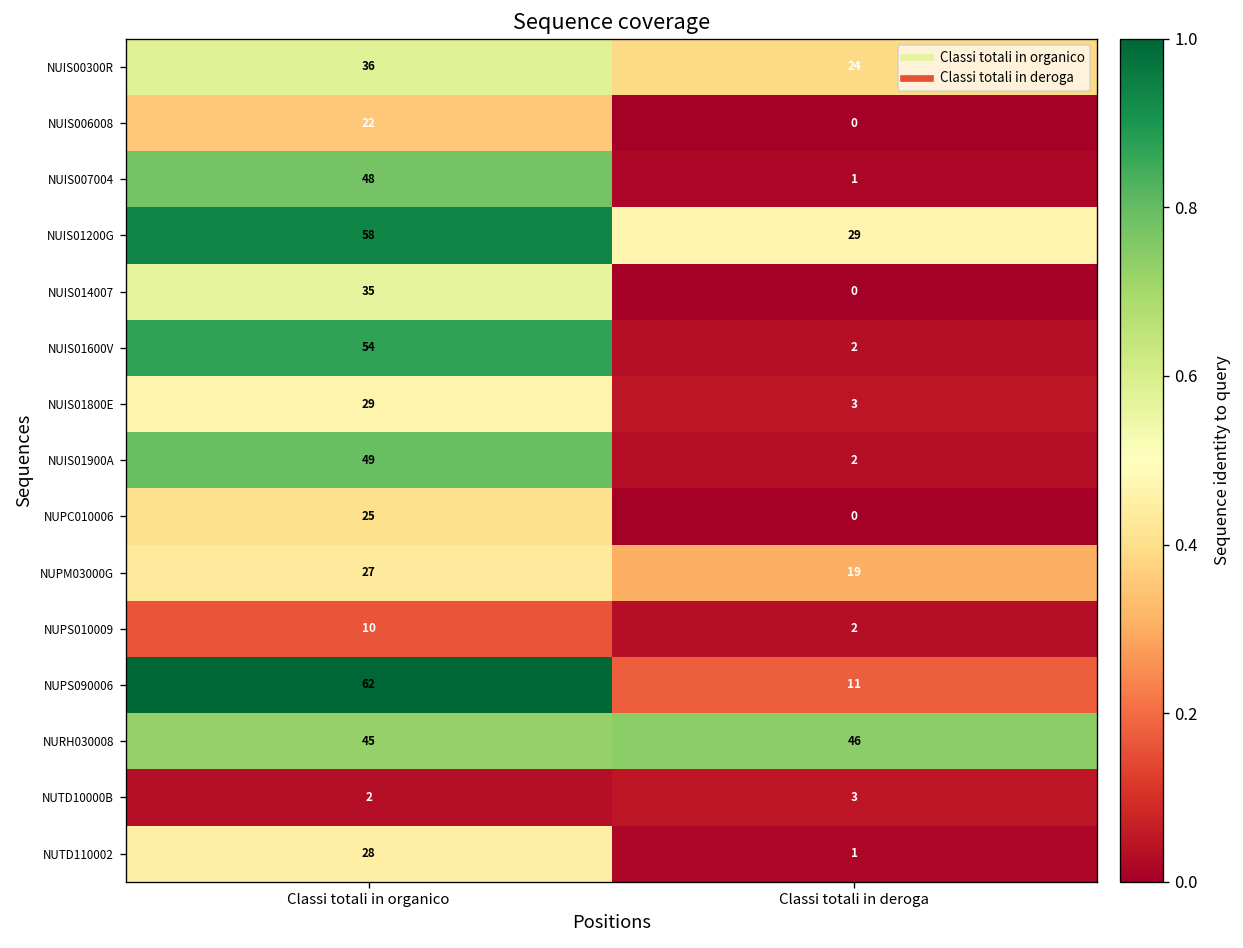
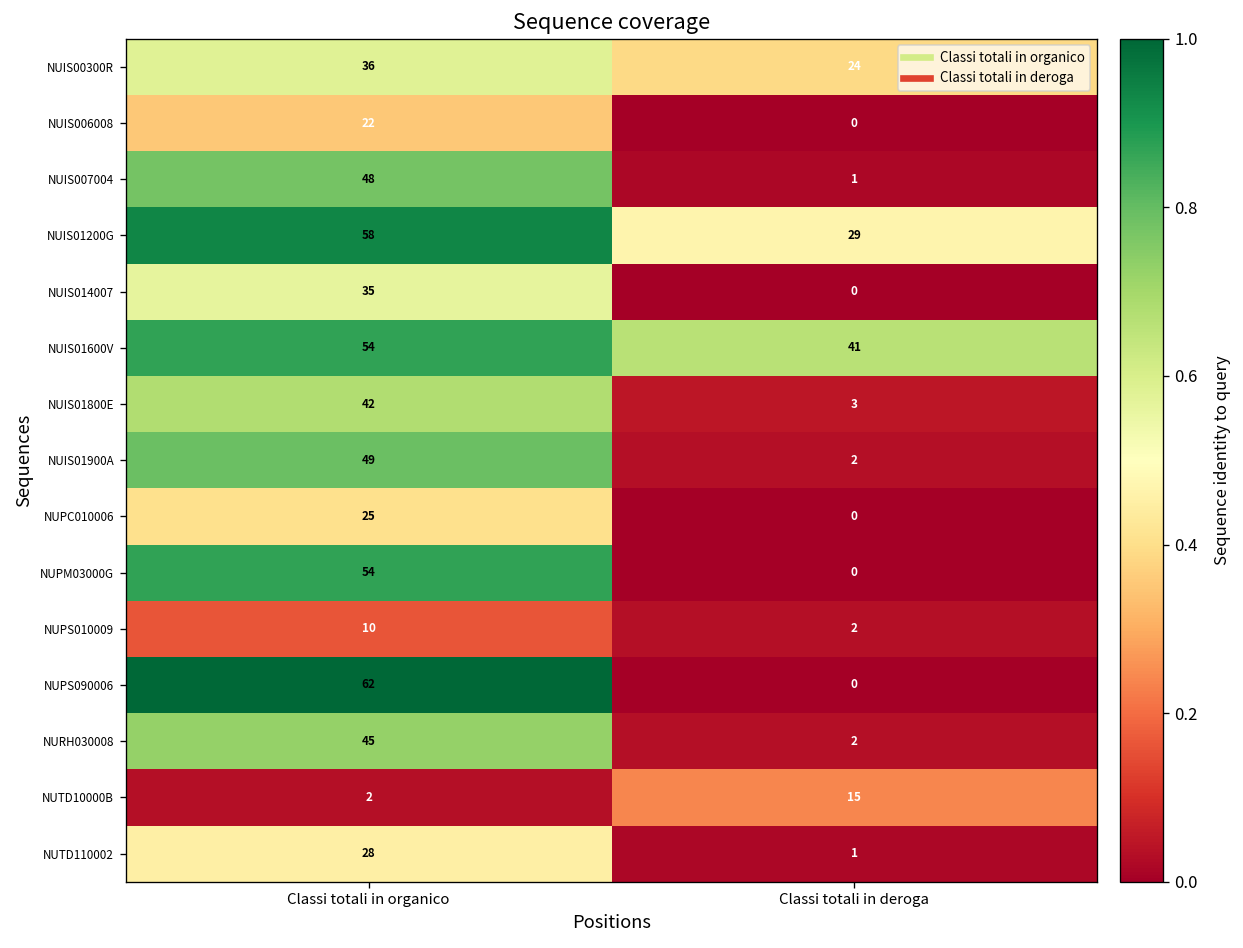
NUIS01600V, Classi totali in deroga: 2 -> 41
NUIS01800E, Classi totali in organico: 29 -> 42
NUPM03000G, Classi totali in organico: 27 -> 54
NUPM03000G, Classi totali in deroga: 19 -> 0
NUPS090006, Classi totali in deroga: 11 -> 0
NURH030008, Classi totali in deroga: 46 -> 2
NUTD10000B, Classi totali in deroga: 3 -> 15
